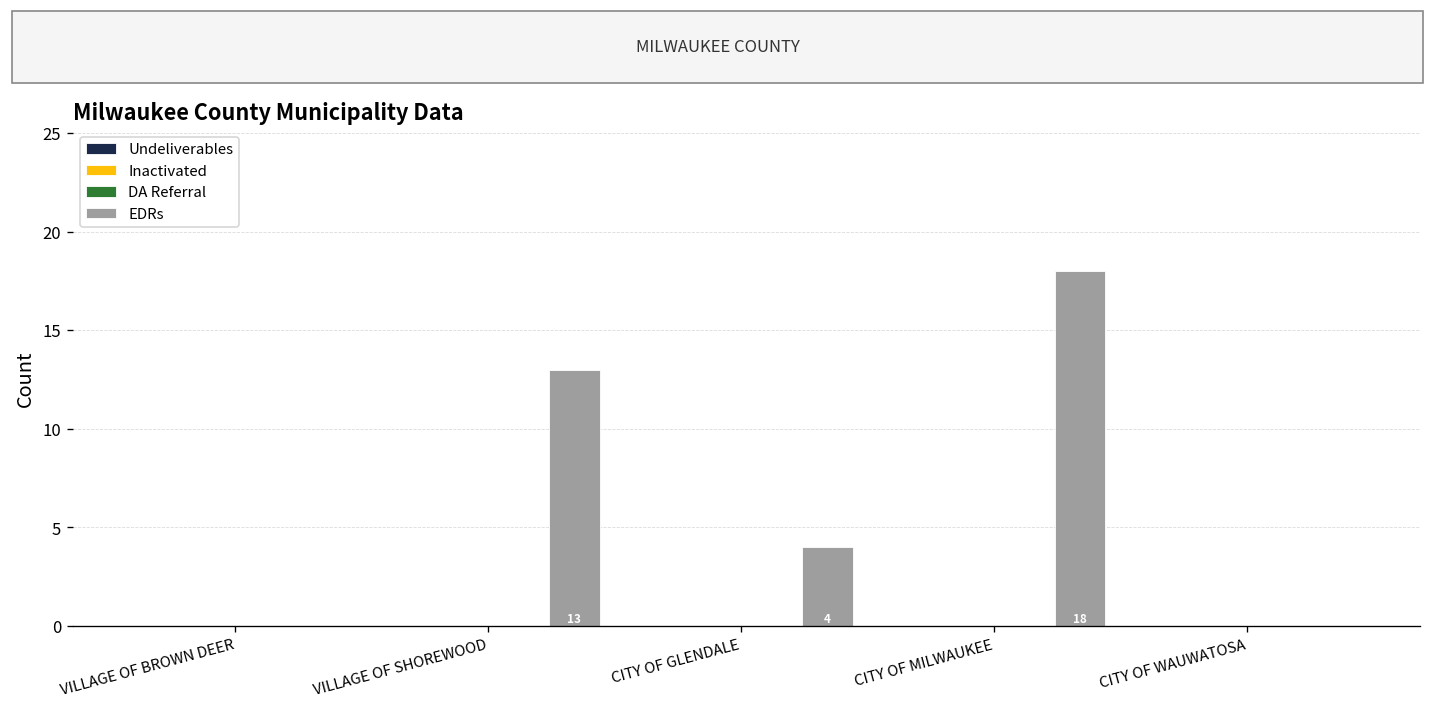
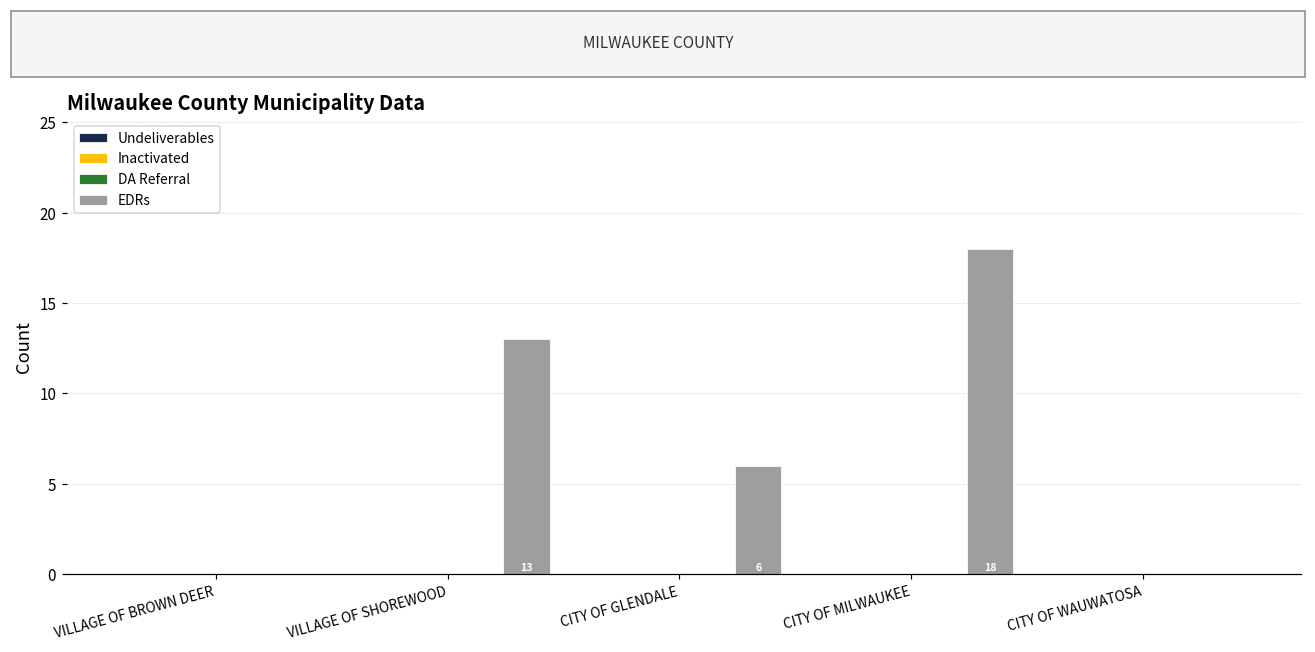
EDRs, CITY OF GLENDALE: 4 -> 6
